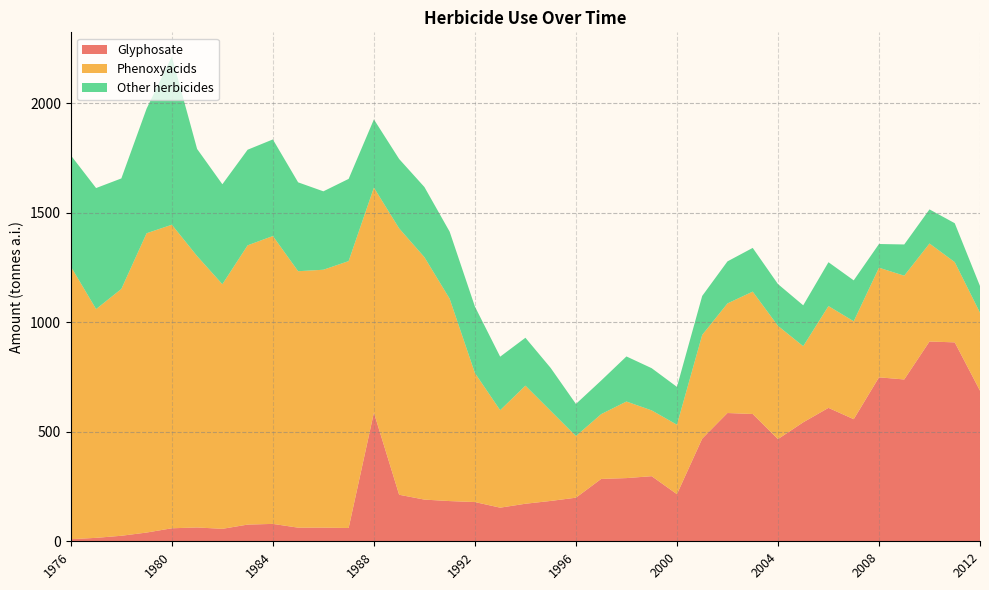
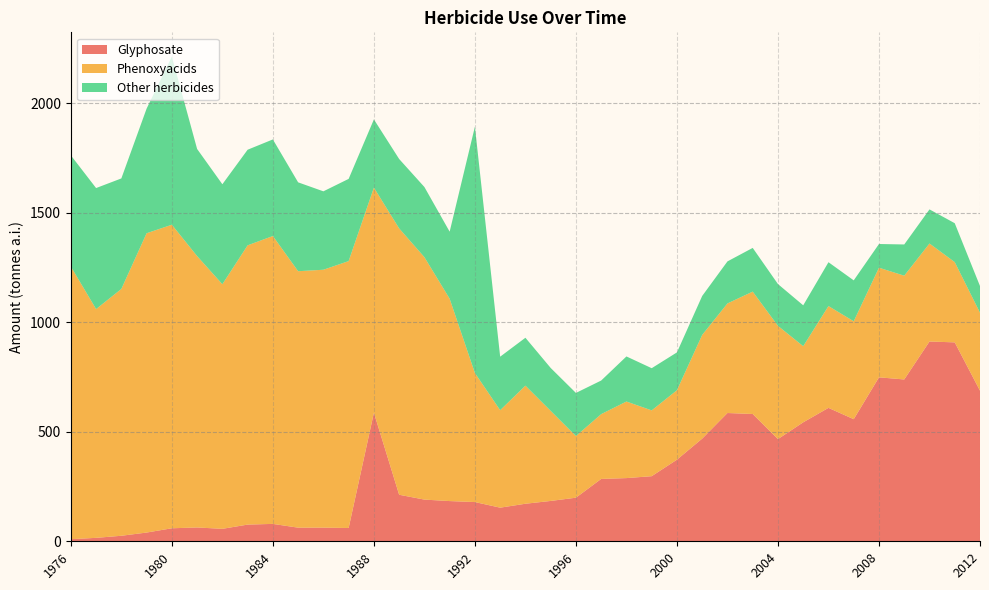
Other herbicides, 1992: 300 -> 1120
Other herbicides, 1996: 150 -> 200
Glyphosate, 2000: 220 -> 370
